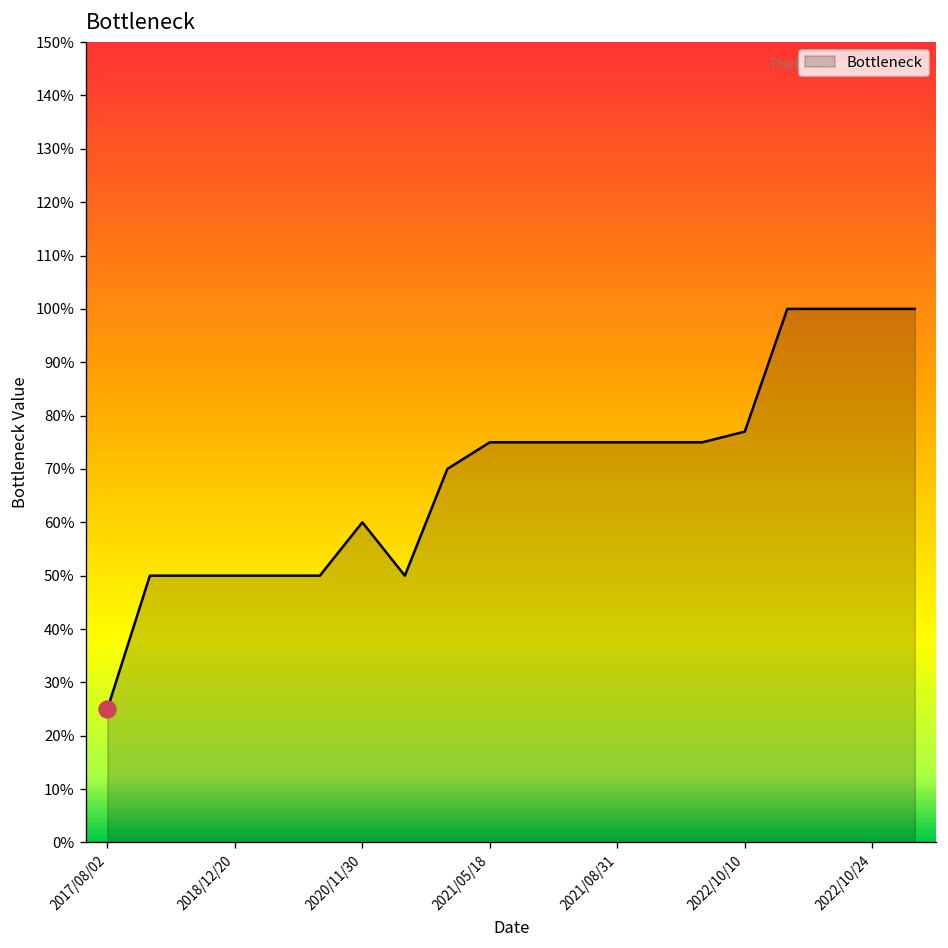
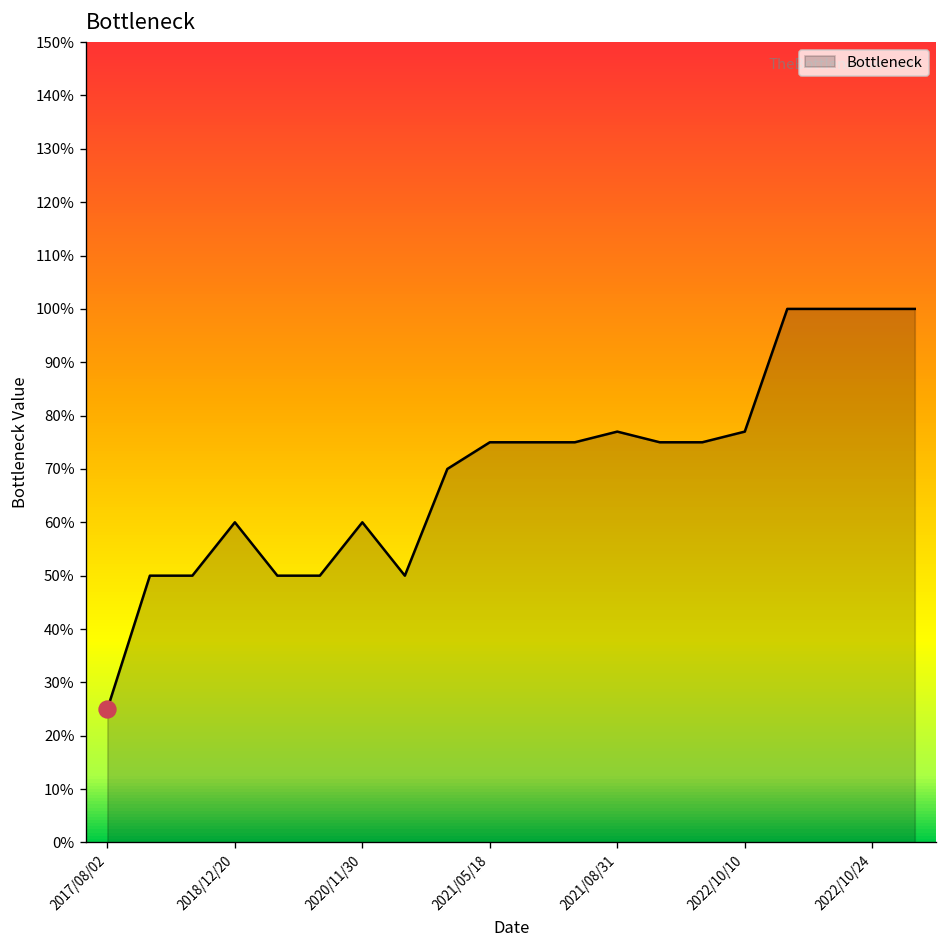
Bottleneck, 2018/12/20: 50% -> 60%
Bottleneck, 2021/08/31: 75% -> 77%
